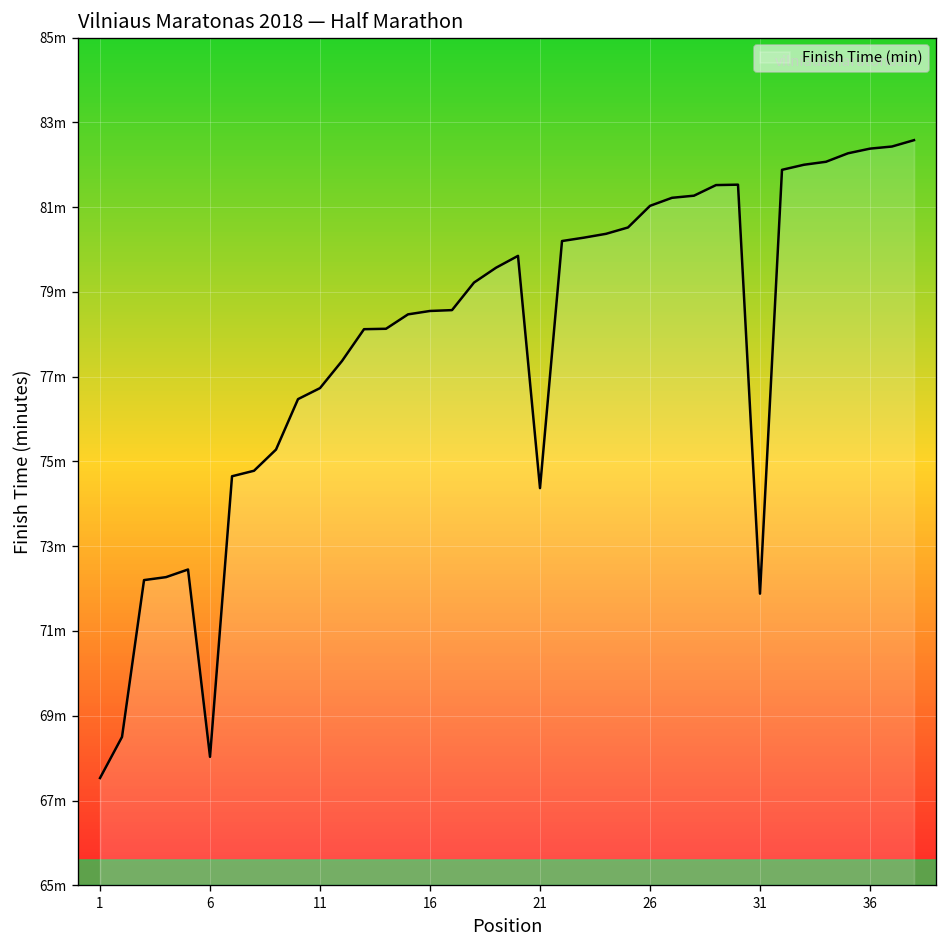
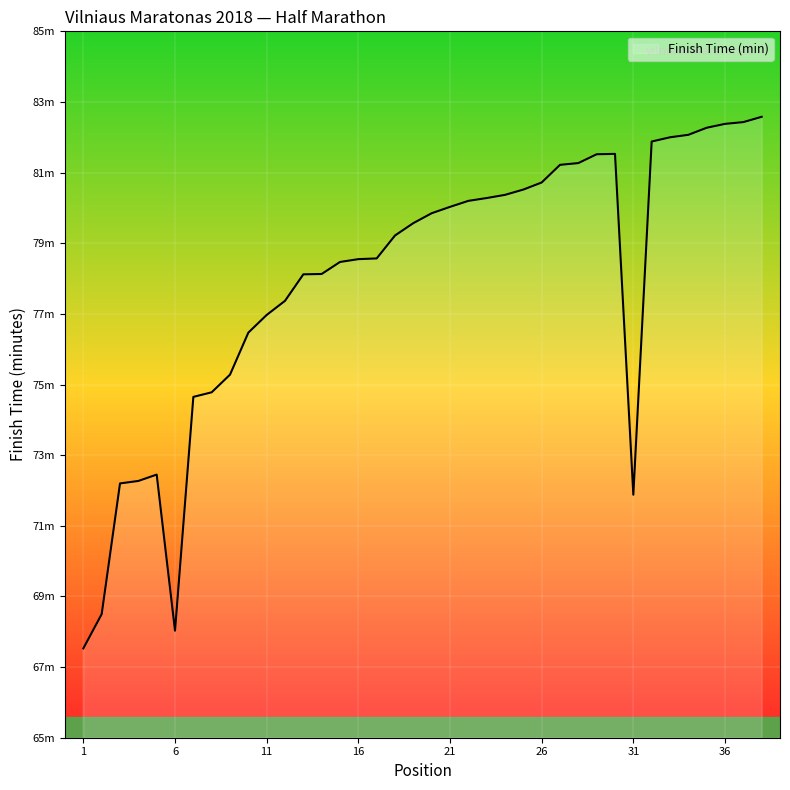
11: 76.7m -> 77.0m
21: 74.4m -> 80.0m
26: 81.0m -> 80.7m
